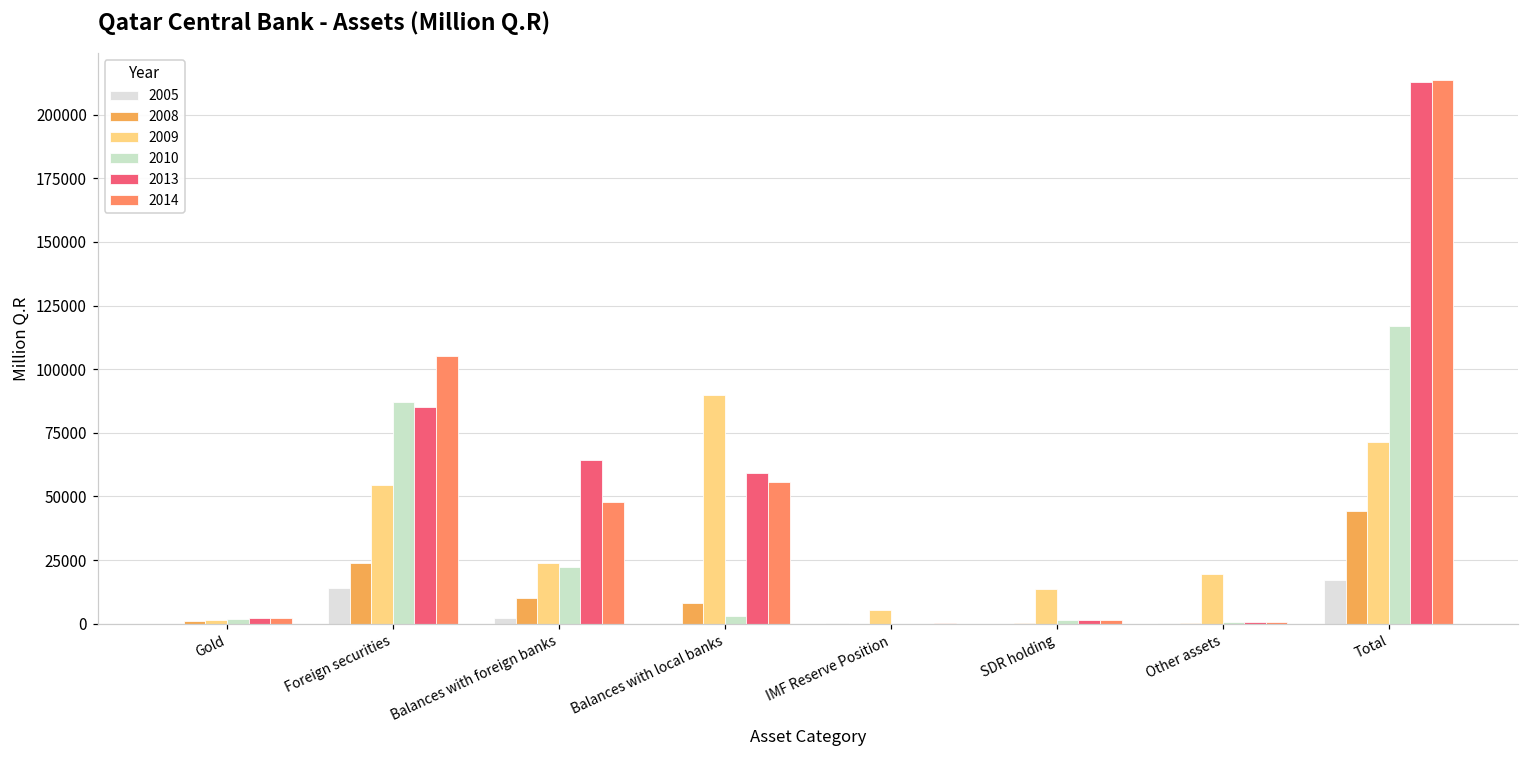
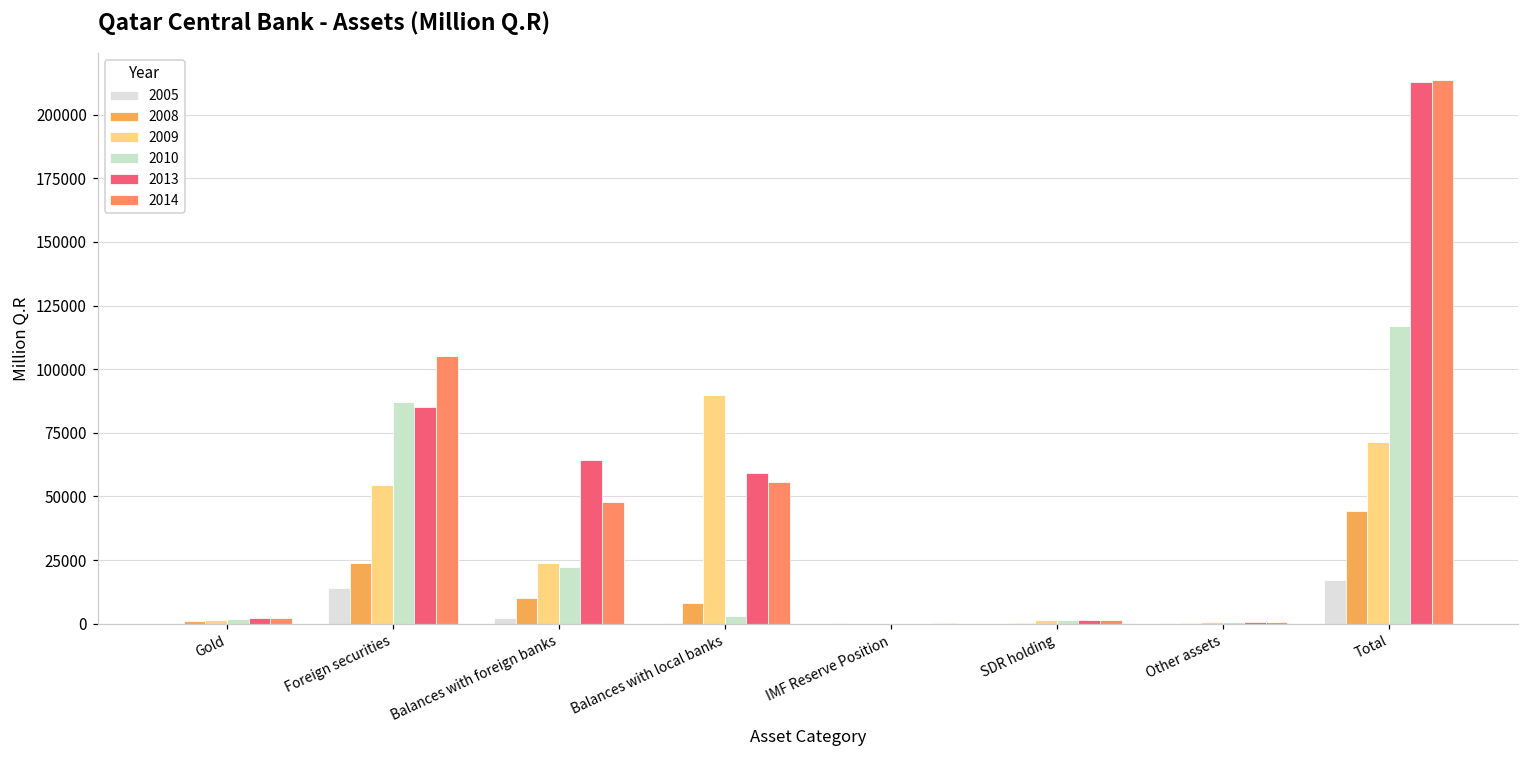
2009, IMF Reserve Position: 5000 -> 0
2009, SDR holding: 14000 -> 2000
2009, Other assets: 19000 -> 0
